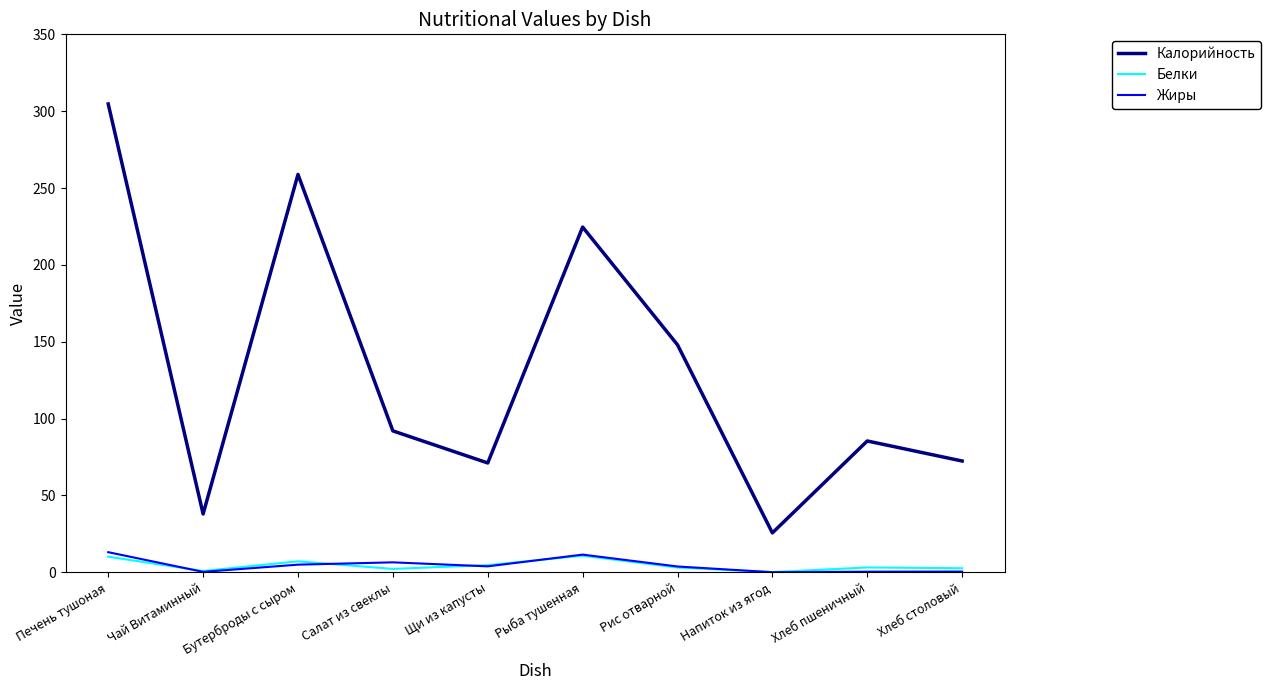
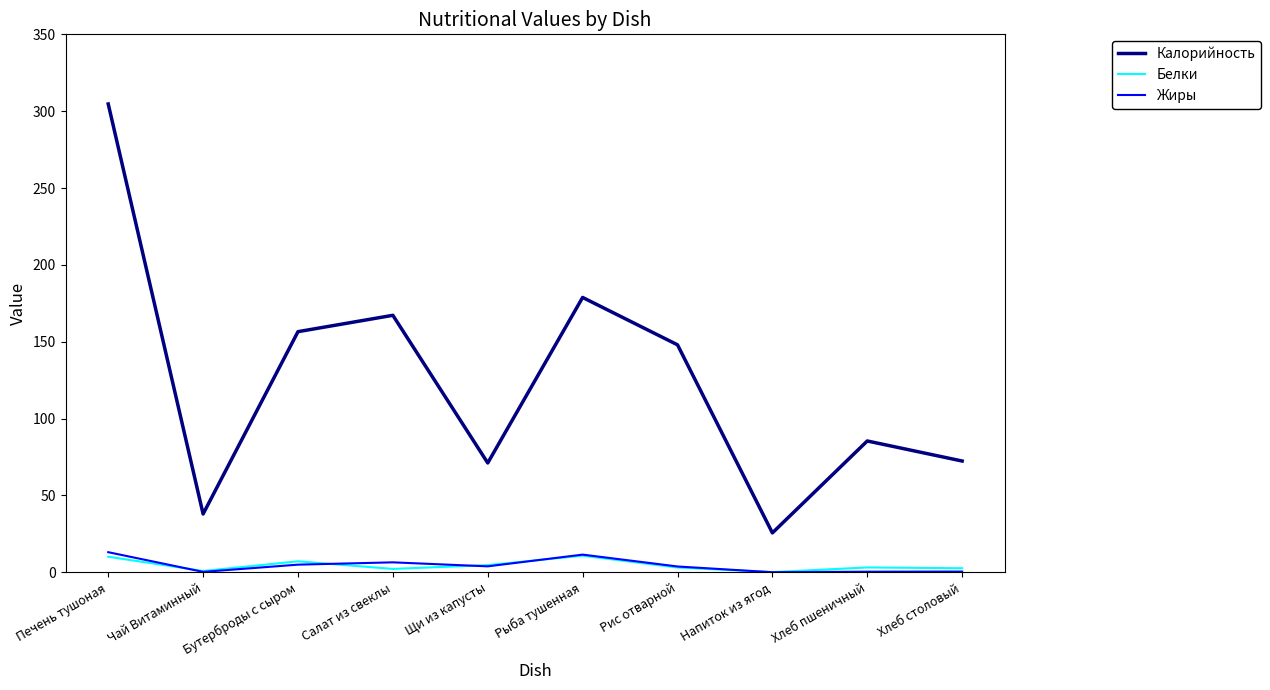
Калорийность, Бутерброды с сыром: 259 -> 157
Калорийность, Салат из свеклы: 92 -> 167
Калорийность, Рыба тушенная: 225 -> 179
